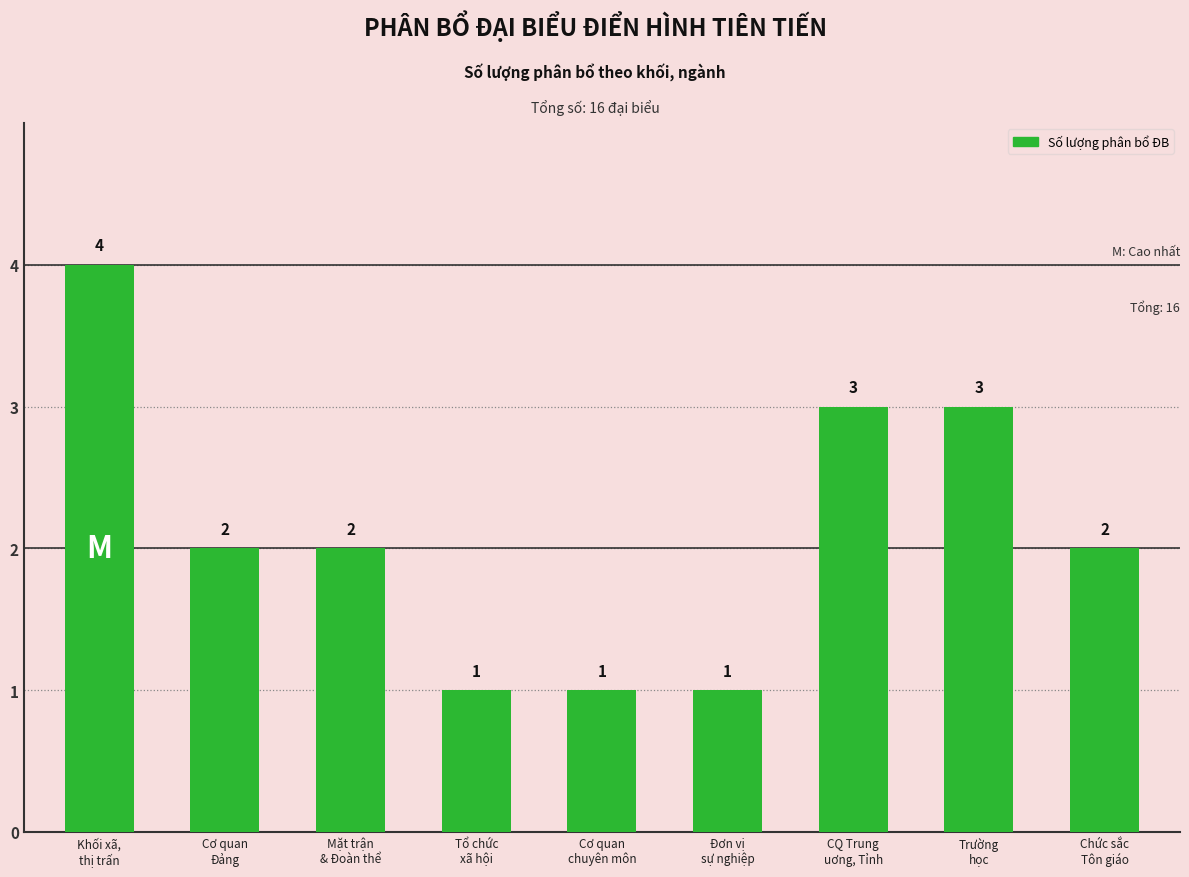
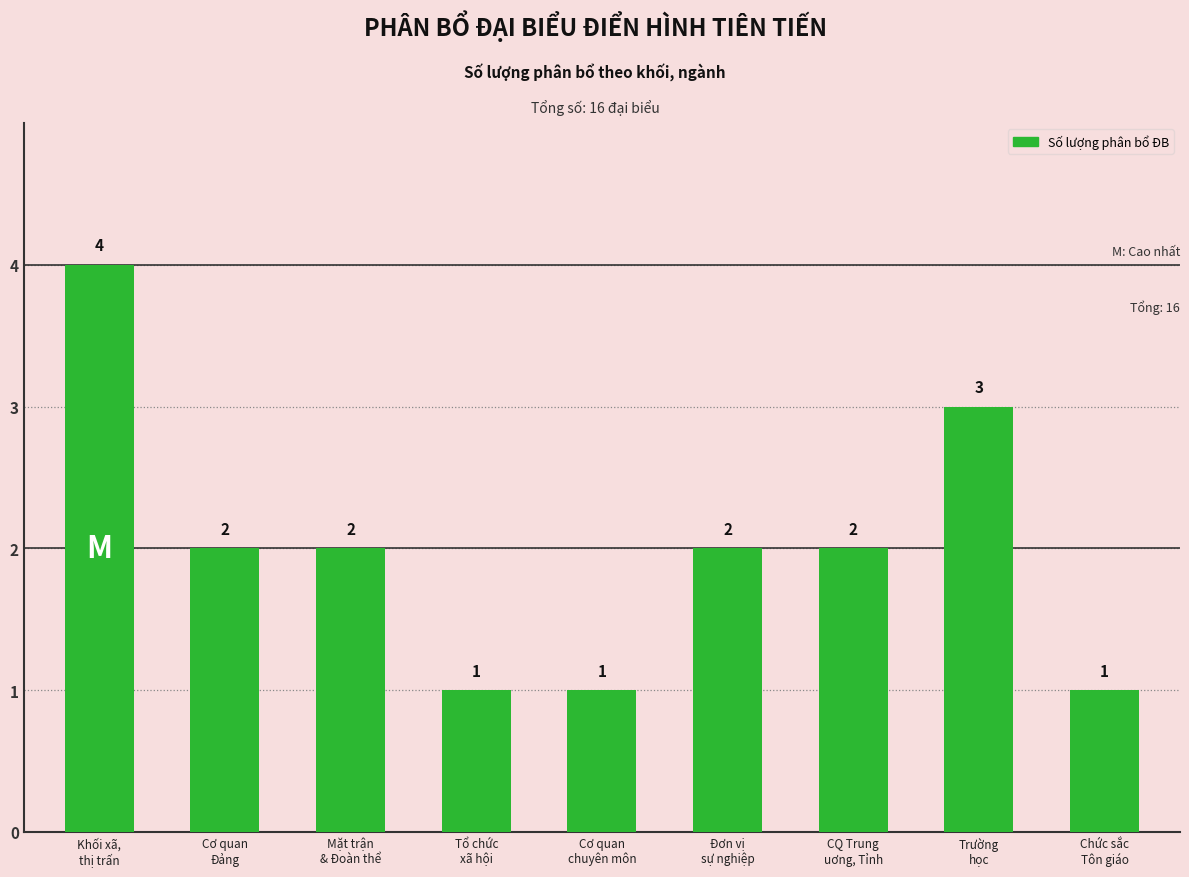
Đơn vị sự nghiệp: 1 -> 2
CQ Trung uơng, Tỉnh: 3 -> 2
Chức sắc Tôn giáo: 2 -> 1
